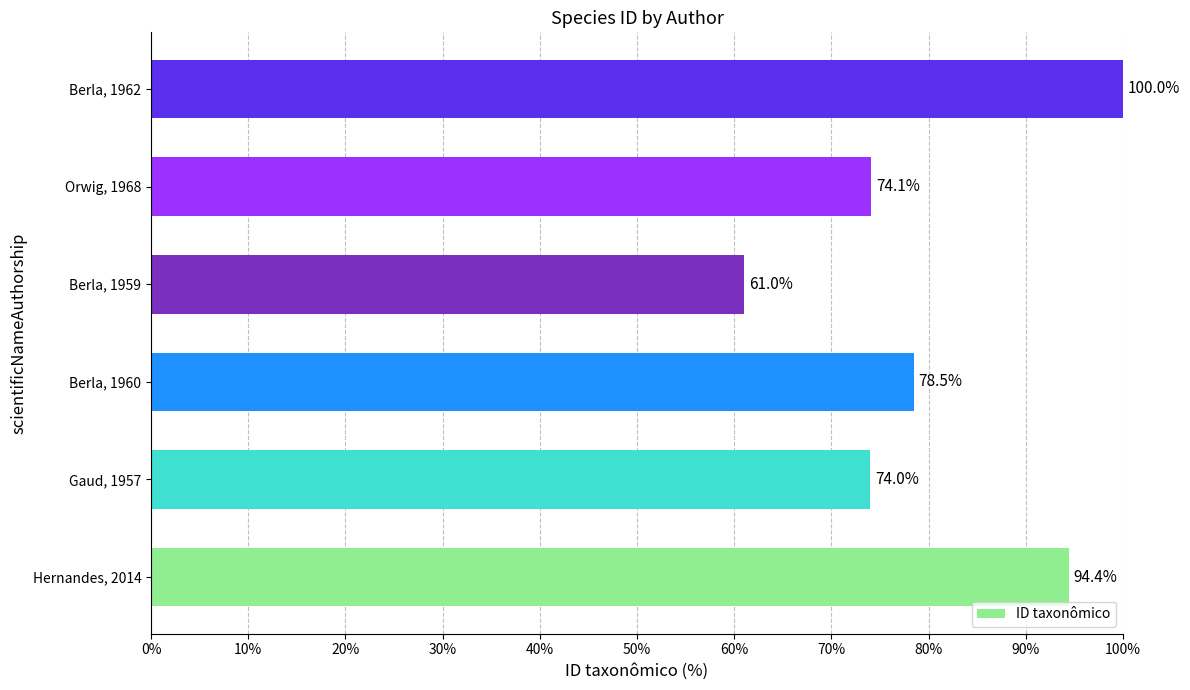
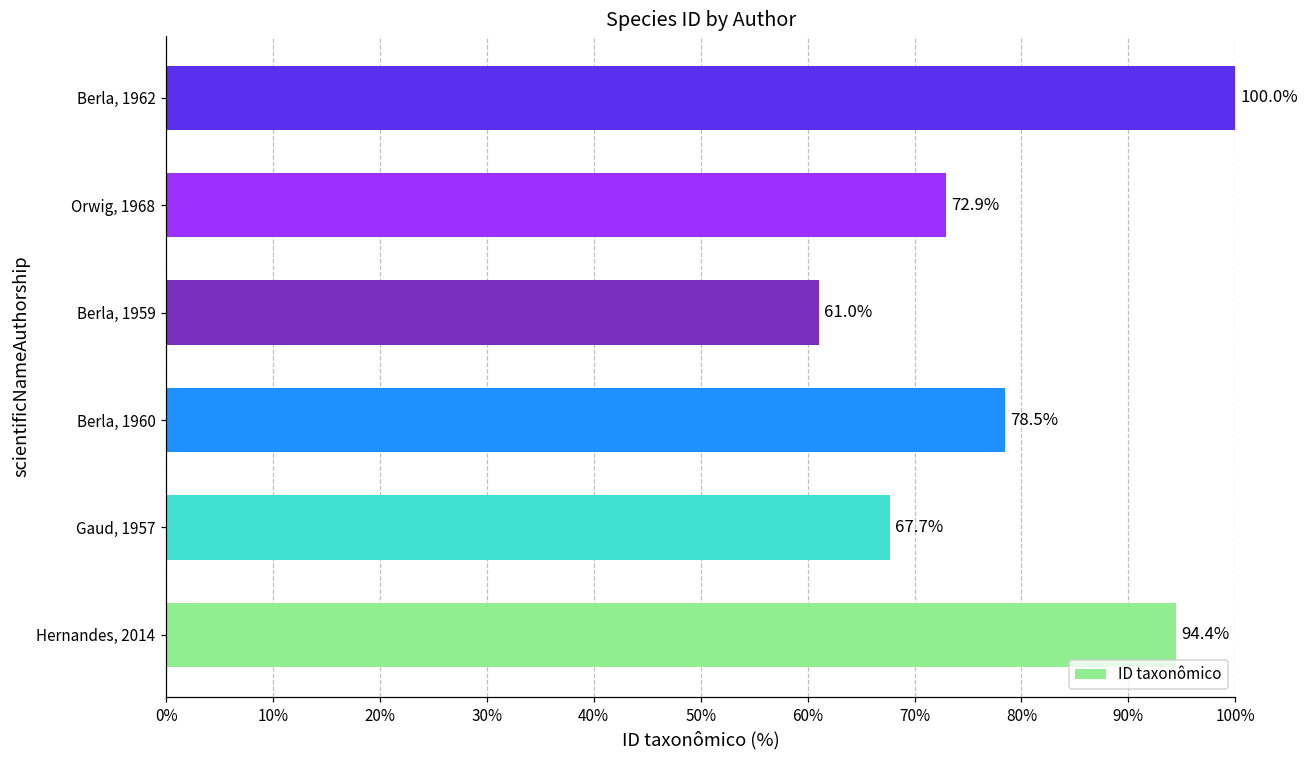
Orwig, 1968: 74.1% -> 72.9%
Gaud, 1957: 74.0% -> 67.7%
